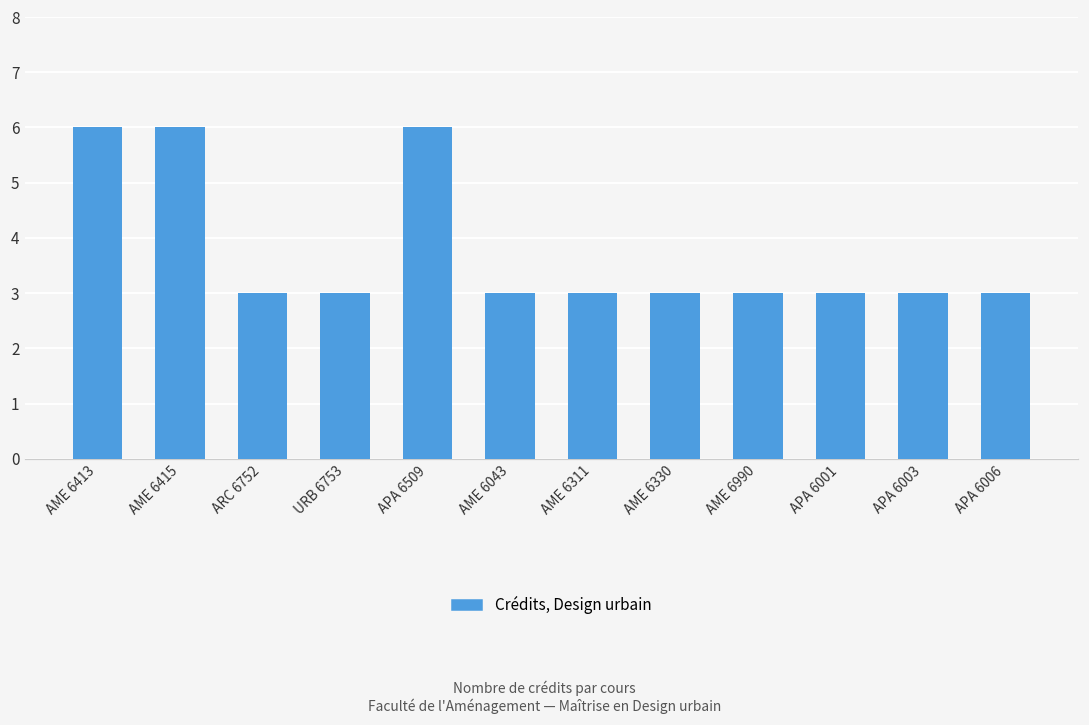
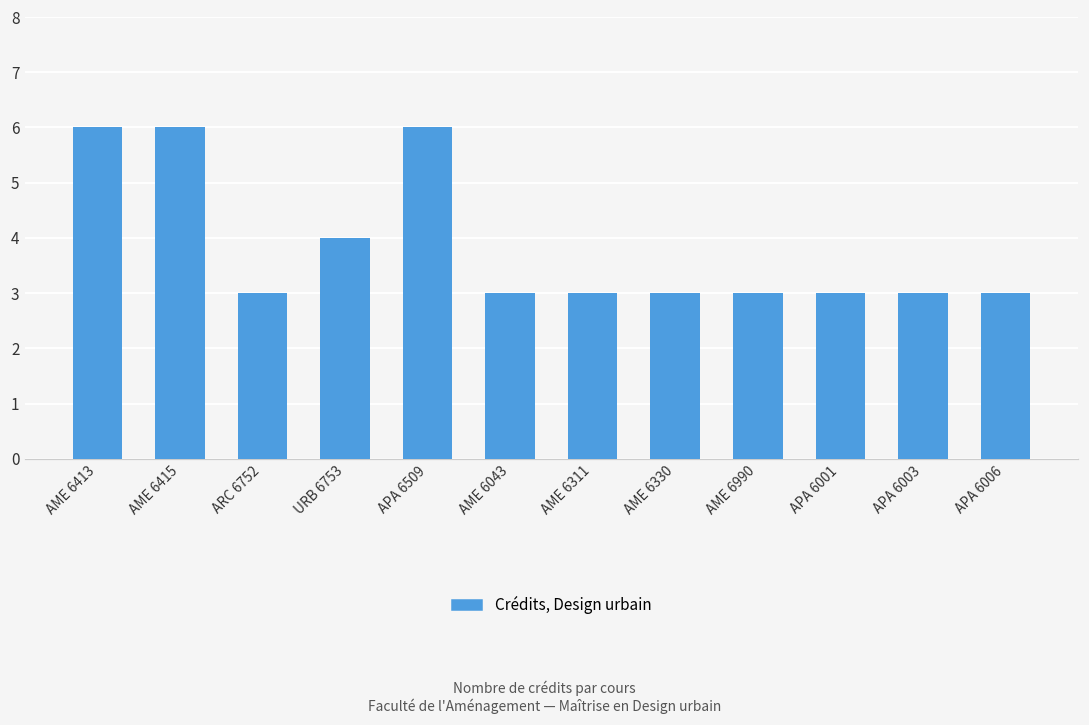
URB 6753: 3 -> 4
